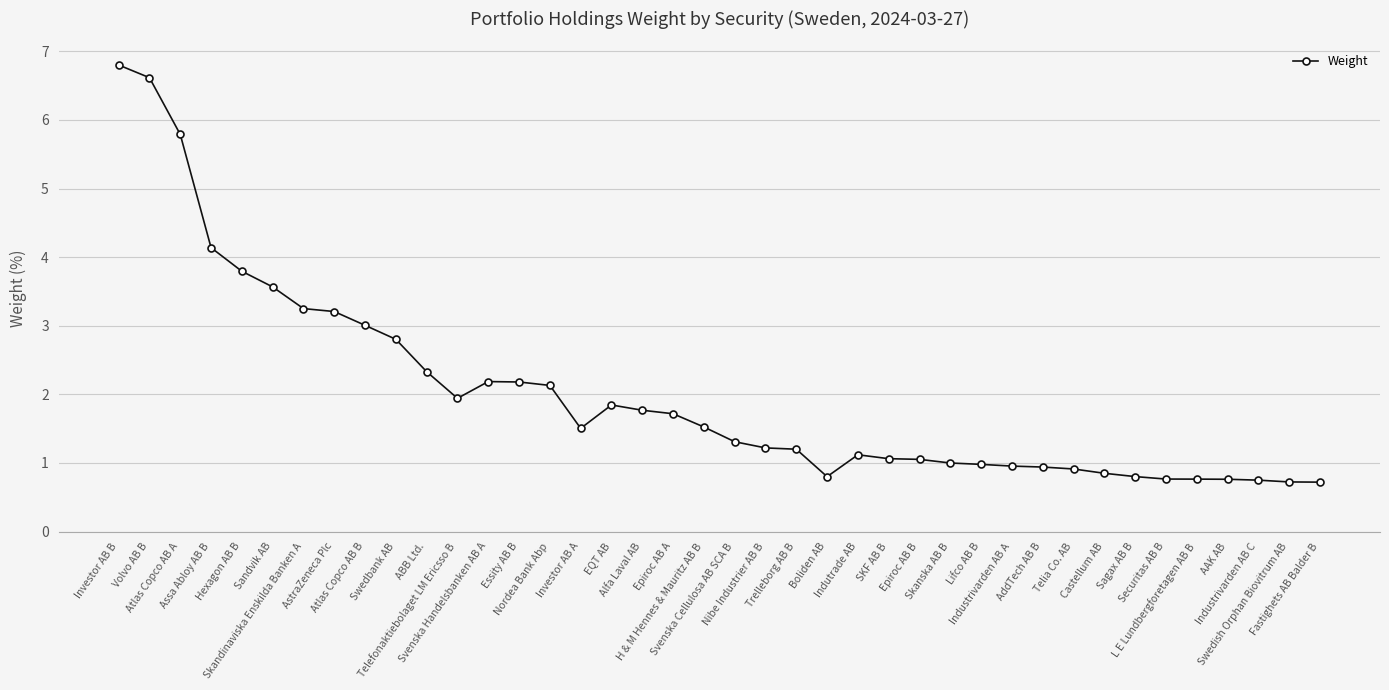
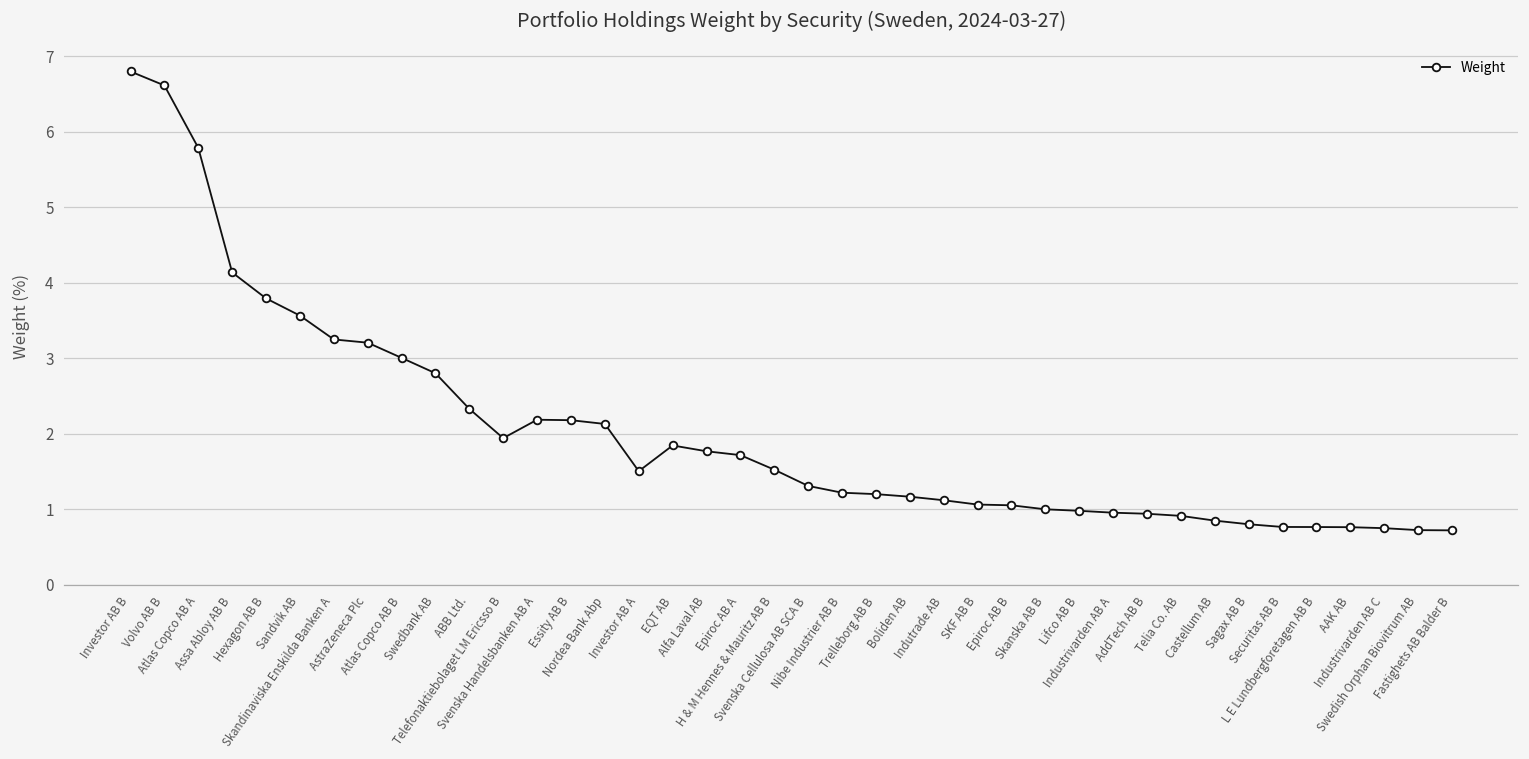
Boliden AB: 0.8 -> 1.2
